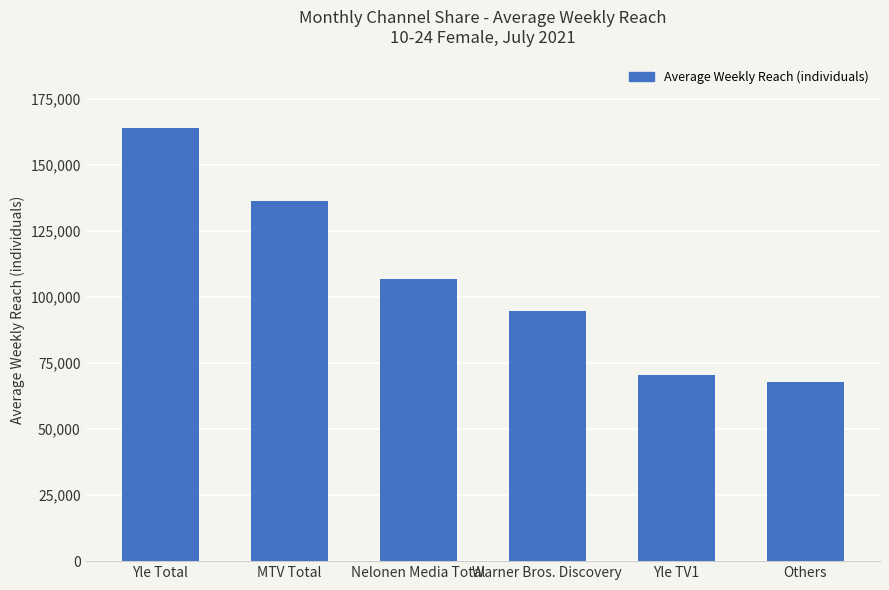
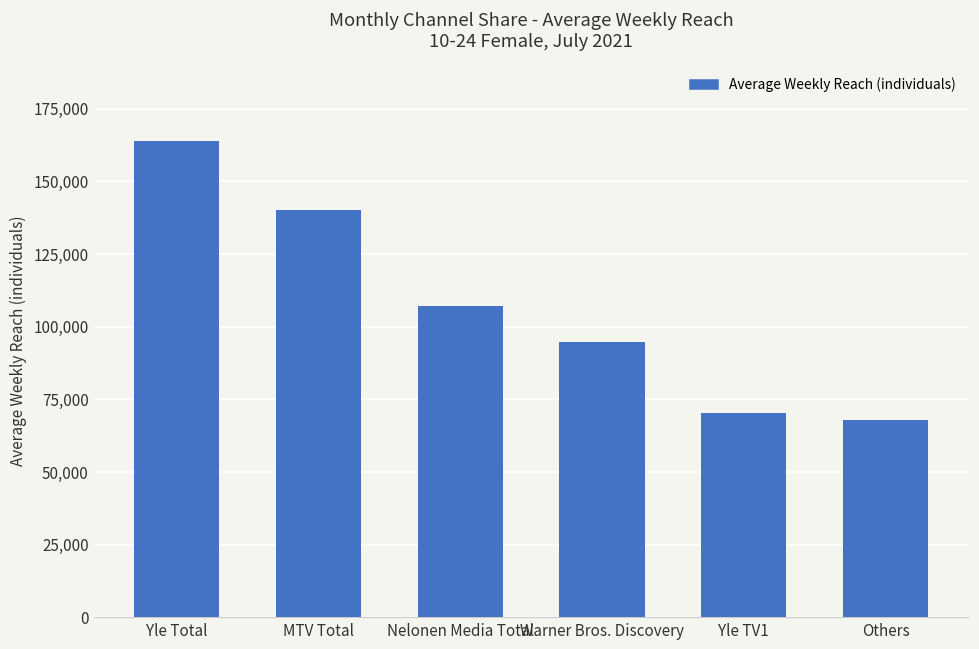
MTV Total: 136,000 -> 140,000
